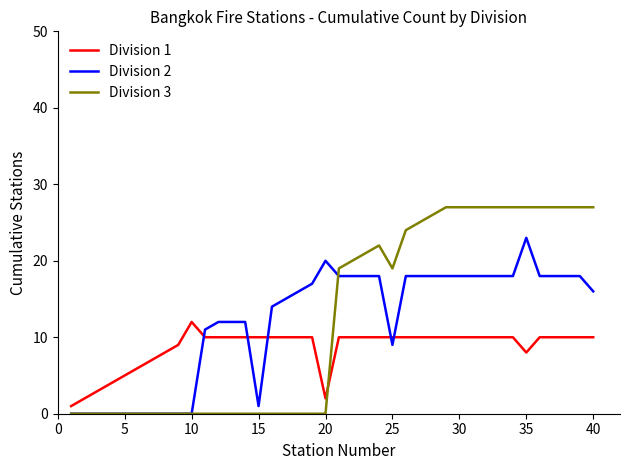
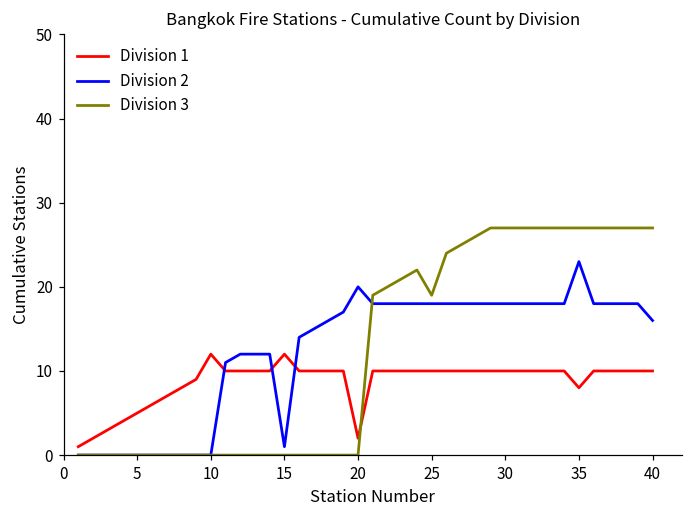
Division 1, 15: 10 -> 12
Division 2, 25: 9 -> 18
